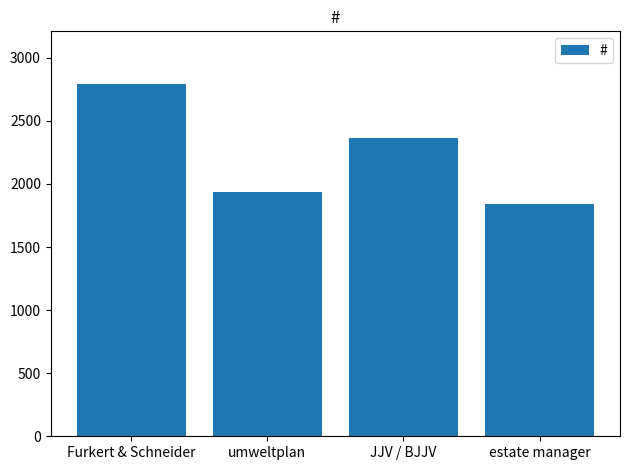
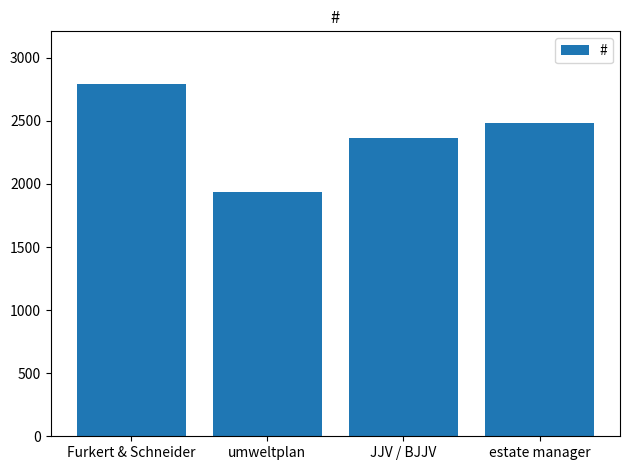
estate manager: 1840 -> 2490
